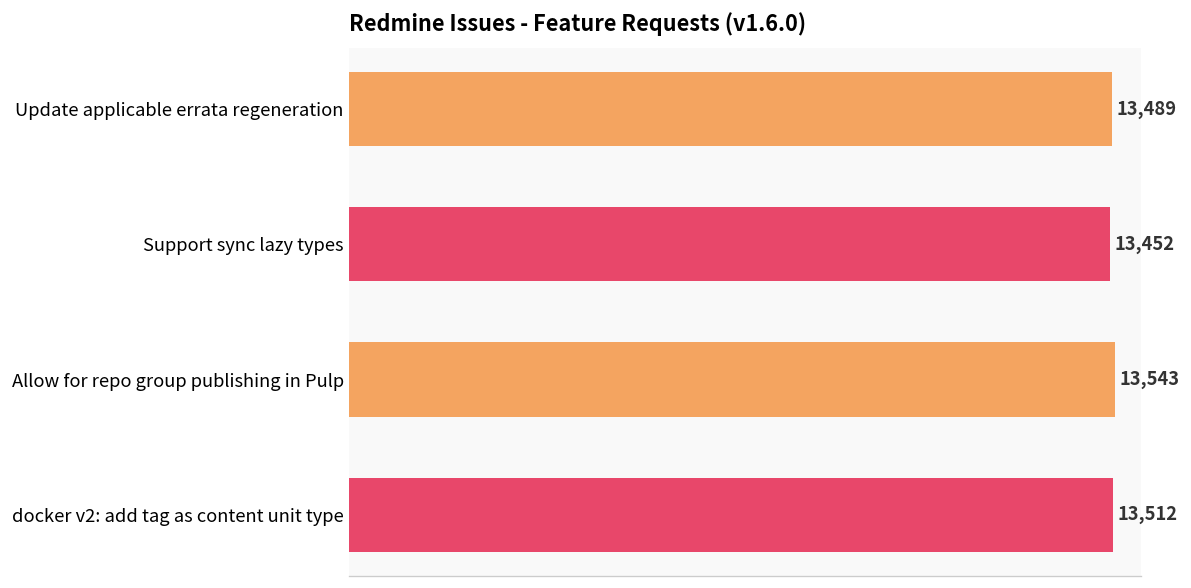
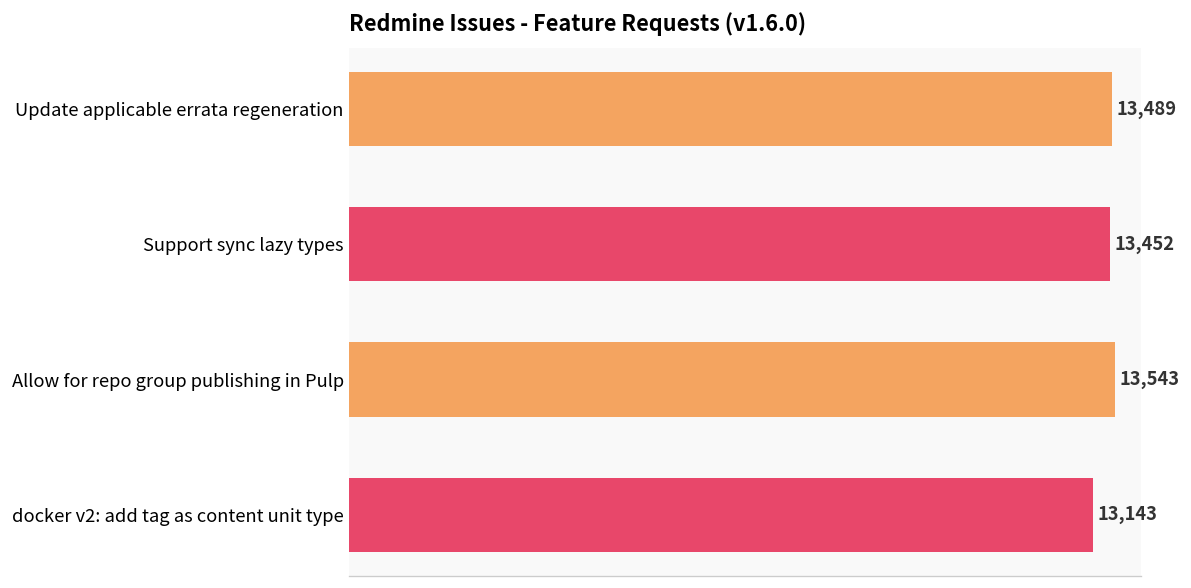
docker v2: add tag as content unit type: 13,512 -> 13,143
